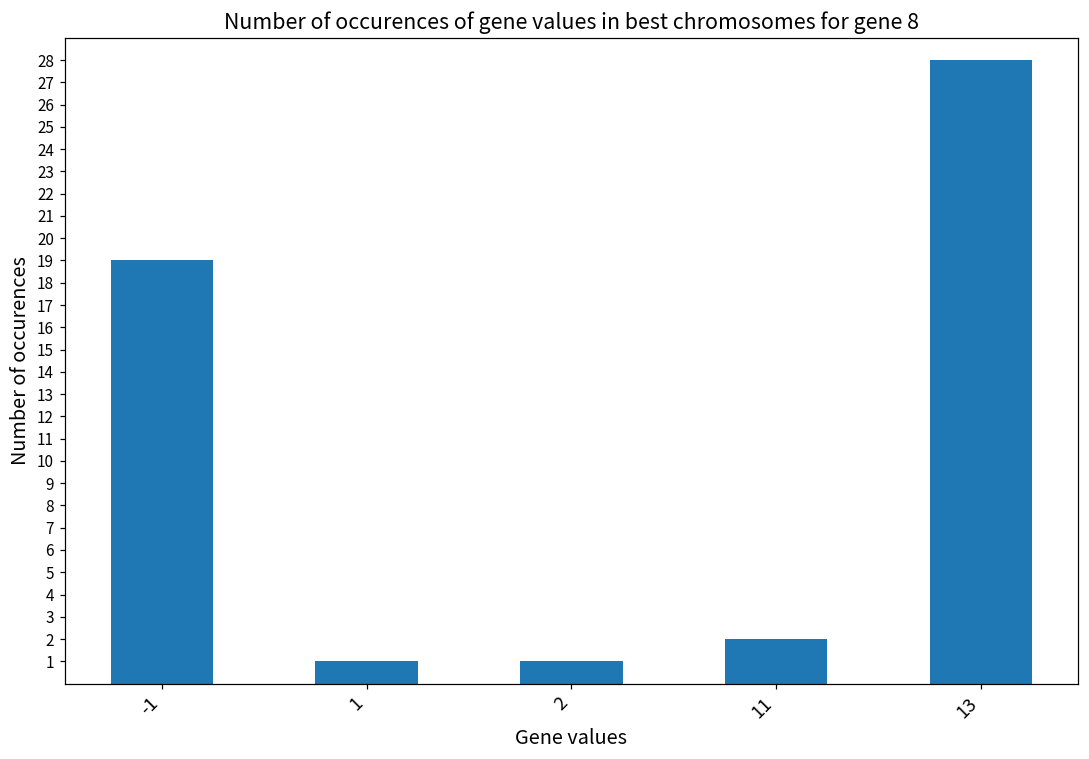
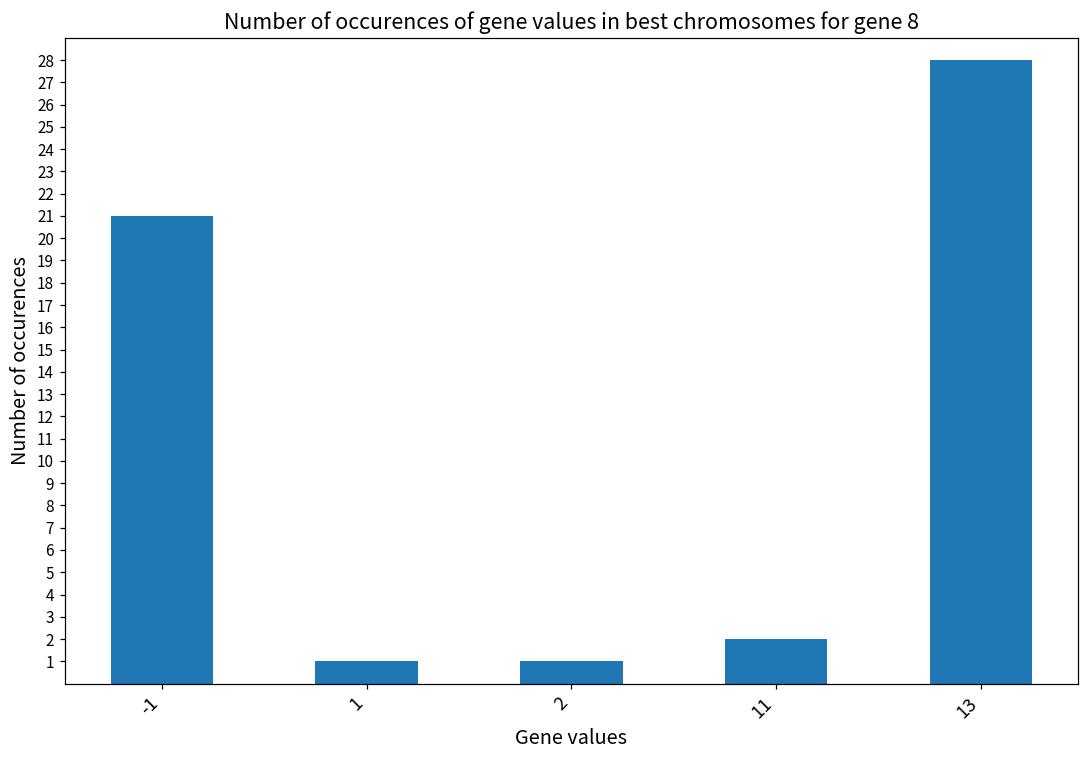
-1: 19 -> 21
